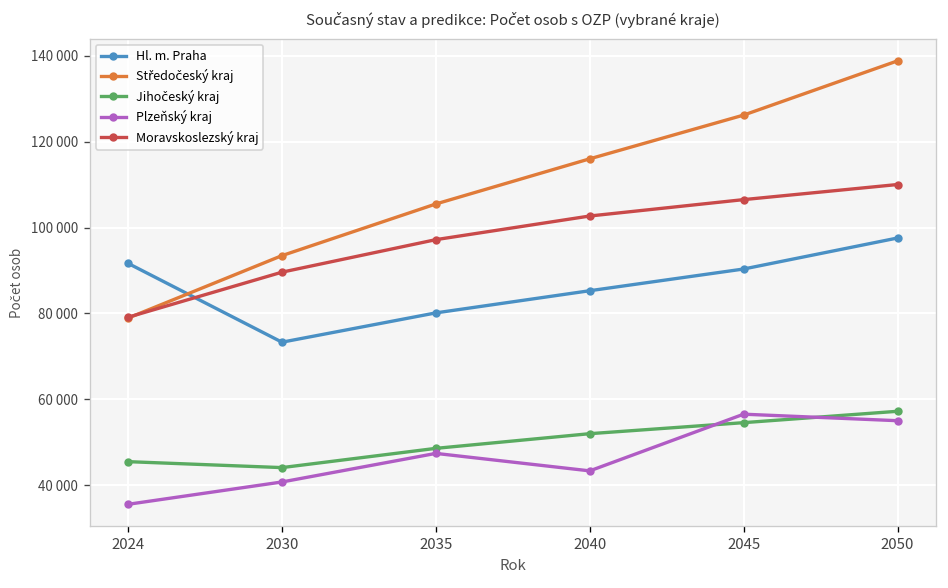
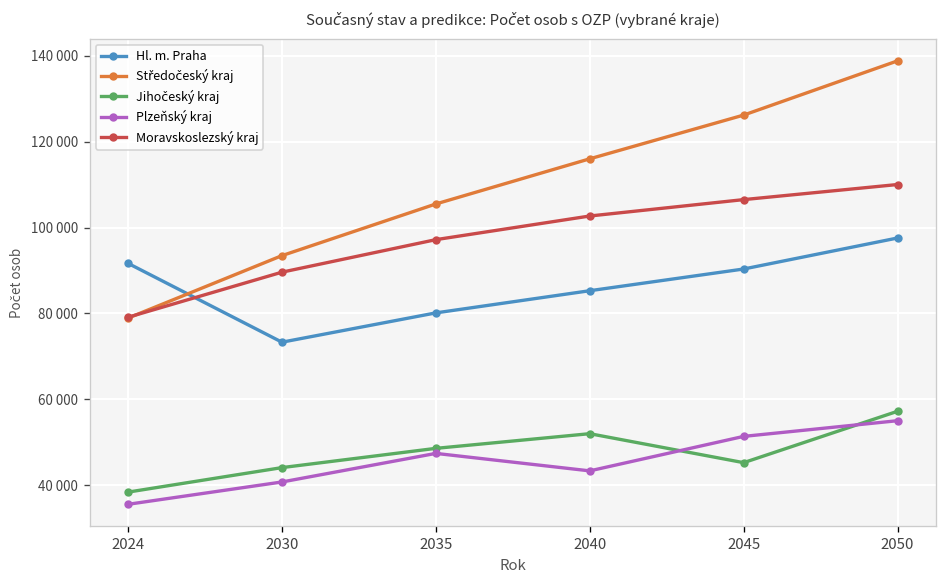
Jihočeský kraj, 2024: 45000 -> 38000
Jihočeský kraj, 2045: 55000 -> 45000
Plzeňský kraj, 2045: 57000 -> 51000
